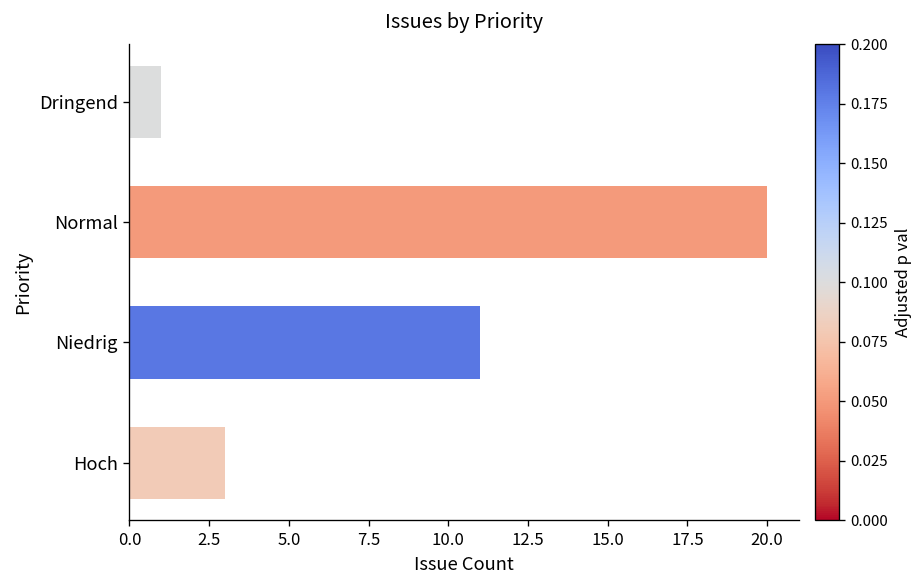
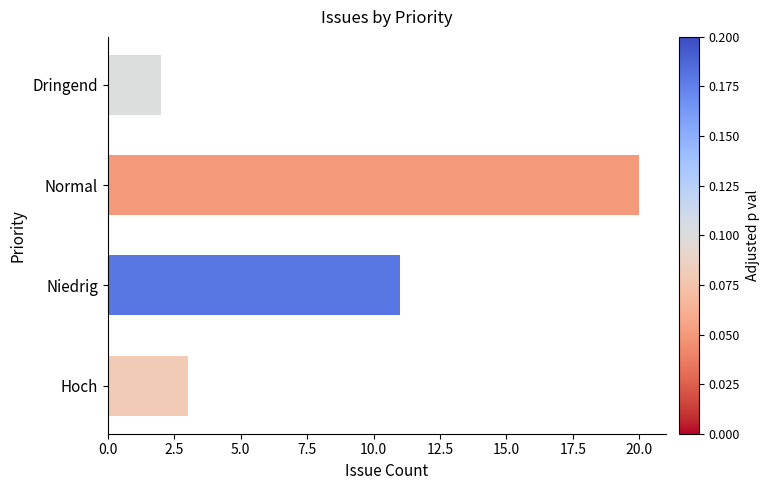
Dringend: 1 -> 2
